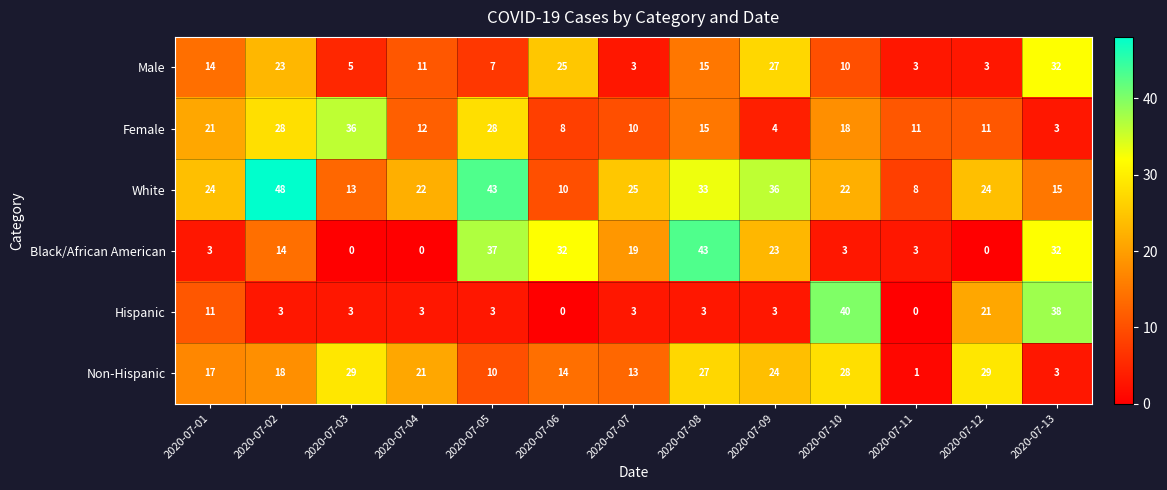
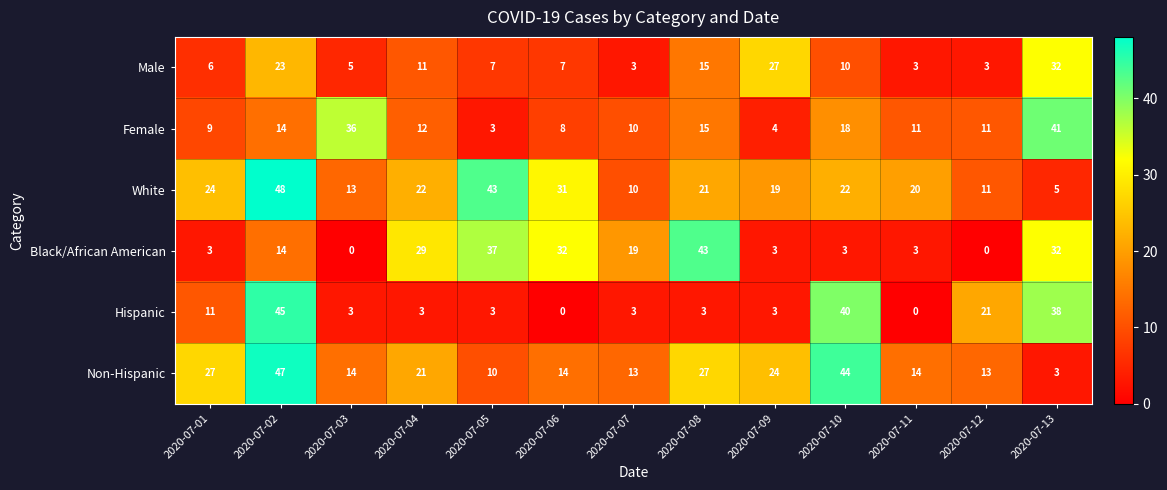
Male, 2020-07-01: 14 -> 6
Male, 2020-07-06: 25 -> 7
Female, 2020-07-01: 21 -> 9
Female, 2020-07-02: 28 -> 14
Female, 2020-07-05: 28 -> 3
Female, 2020-07-13: 3 -> 41
White, 2020-07-06: 10 -> 31
White, 2020-07-07: 25 -> 10
White, 2020-07-08: 33 -> 21
White, 2020-07-09: 36 -> 19
White, 2020-07-11: 8 -> 20
White, 2020-07-12: 24 -> 11
White, 2020-07-13: 15 -> 5
Black/African American, 2020-07-04: 0 -> 29
Black/African American, 2020-07-09: 23 -> 3
Hispanic, 2020-07-02: 3 -> 45
Non-Hispanic, 2020-07-01: 17 -> 27
Non-Hispanic, 2020-07-02: 18 -> 47
Non-Hispanic, 2020-07-03: 29 -> 14
Non-Hispanic, 2020-07-10: 28 -> 44
Non-Hispanic, 2020-07-11: 1 -> 14
Non-Hispanic, 2020-07-12: 29 -> 13
